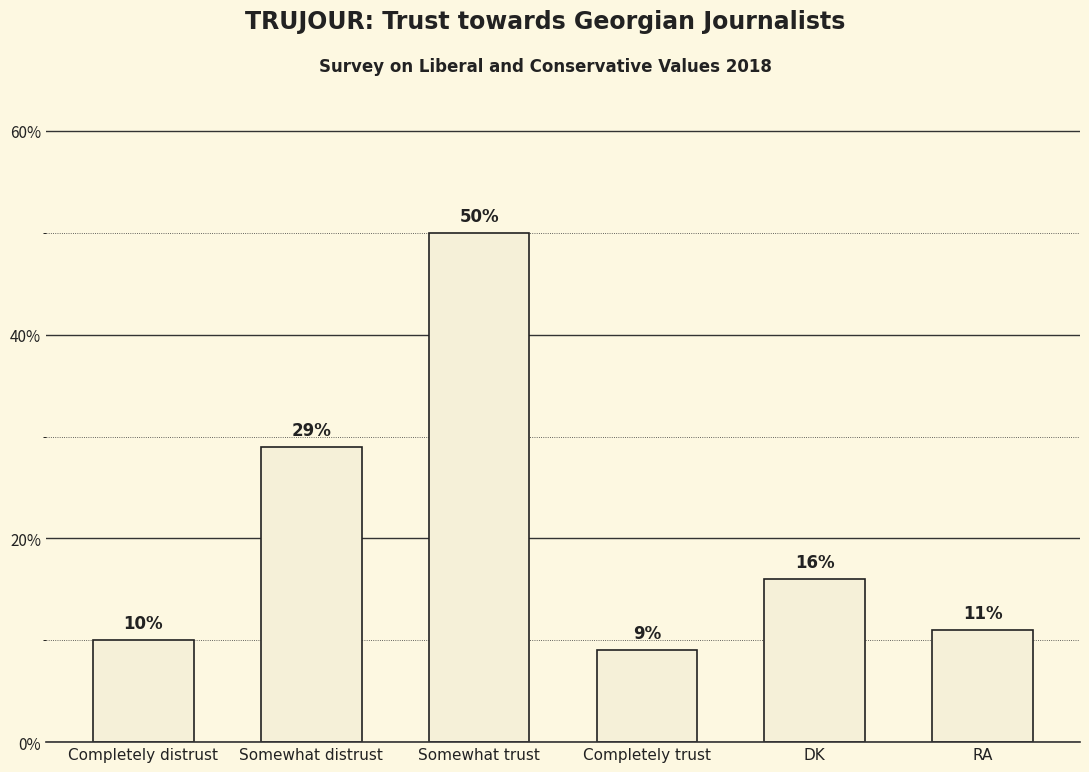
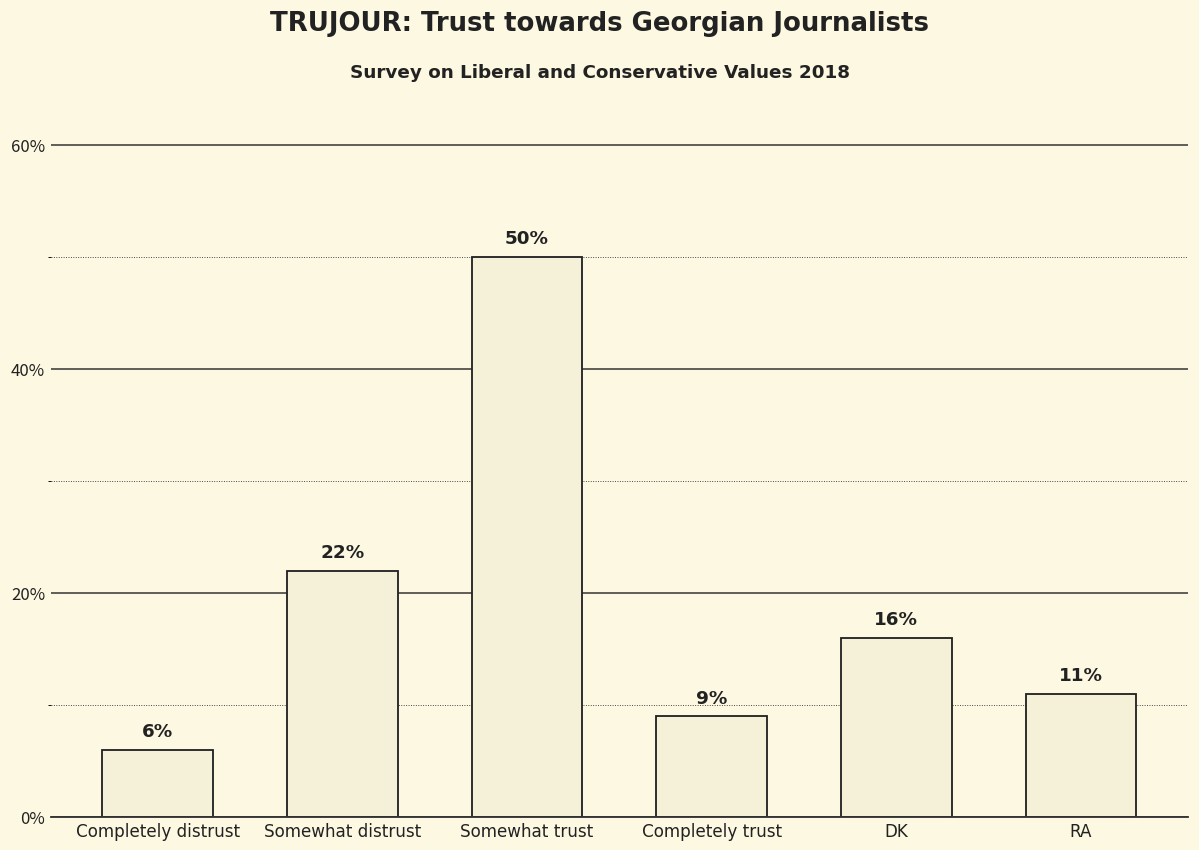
Completely distrust: 10% -> 6%
Somewhat distrust: 29% -> 22%
